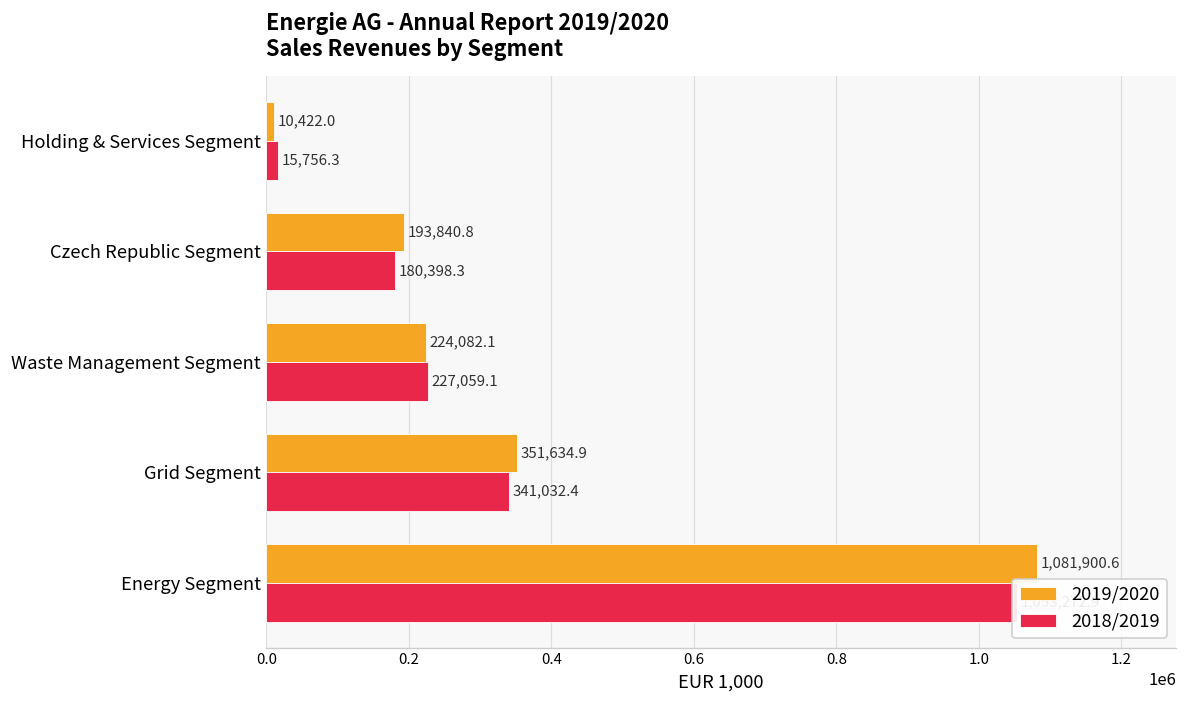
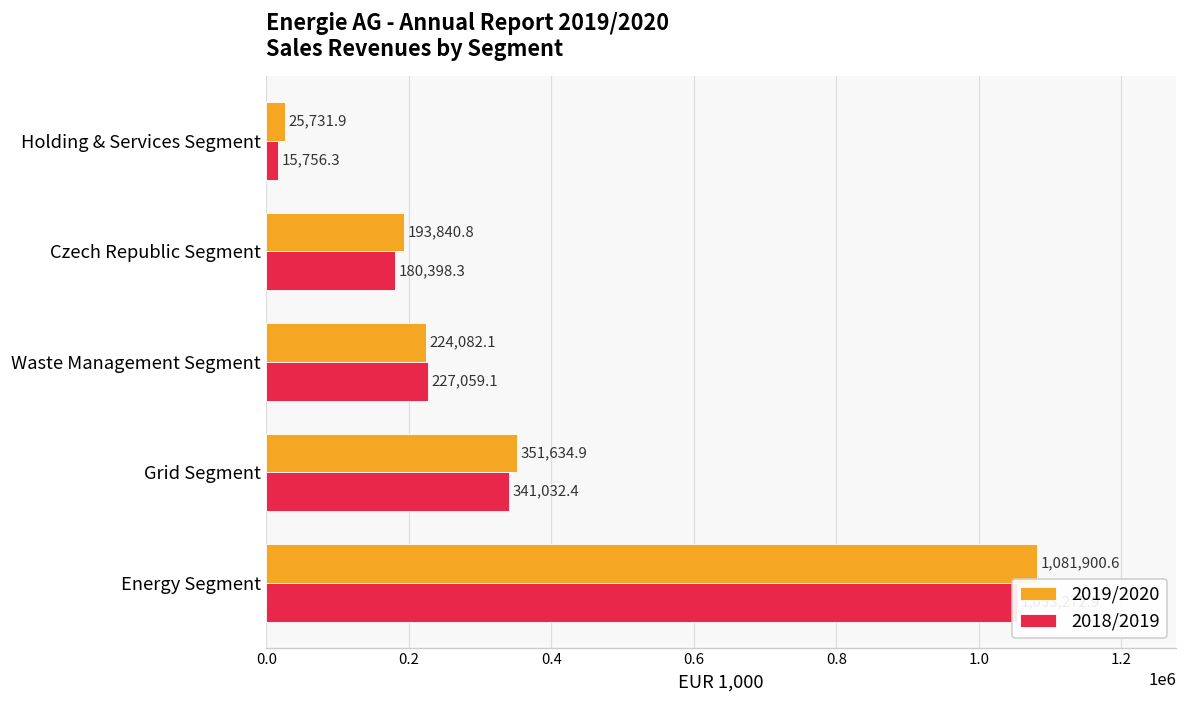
2019/2020, Holding & Services Segment: 10,422.0 -> 25,731.9
